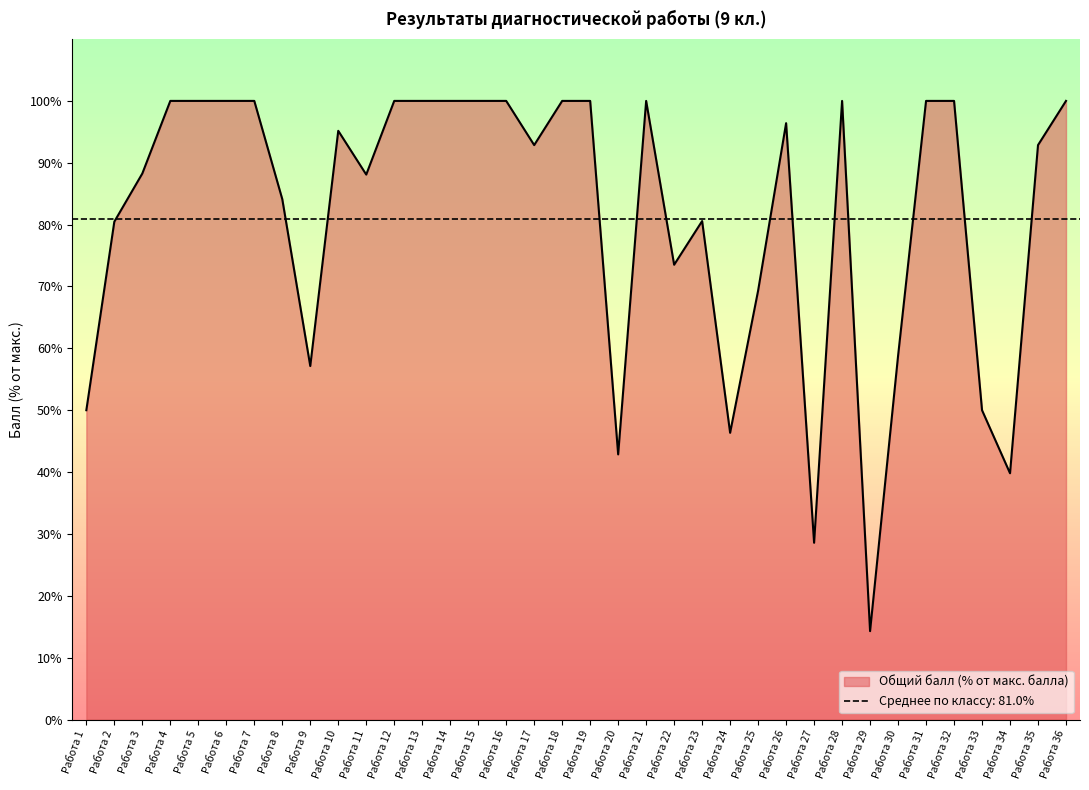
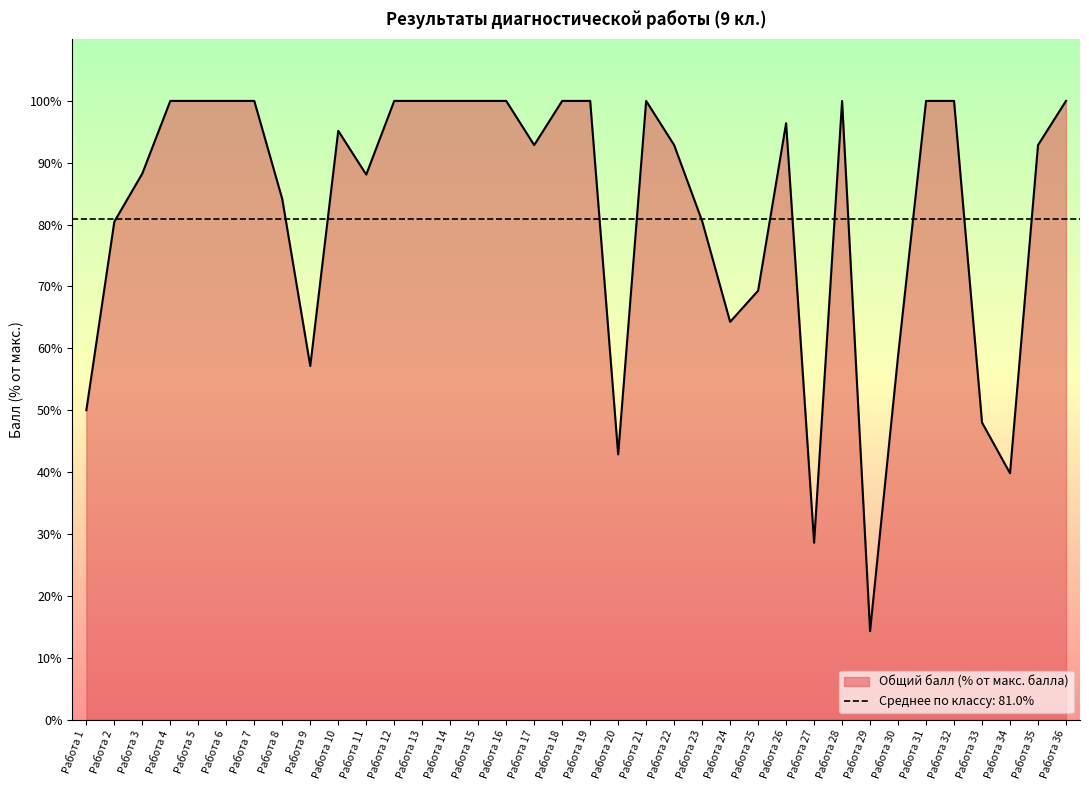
Работа 22: 74% -> 93%
Работа 24: 46% -> 64%
Работа 33: 50% -> 48%
